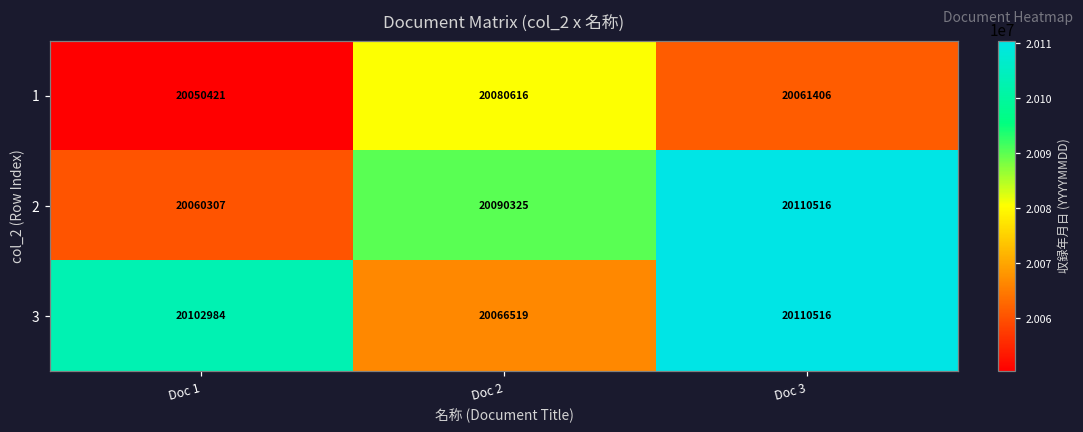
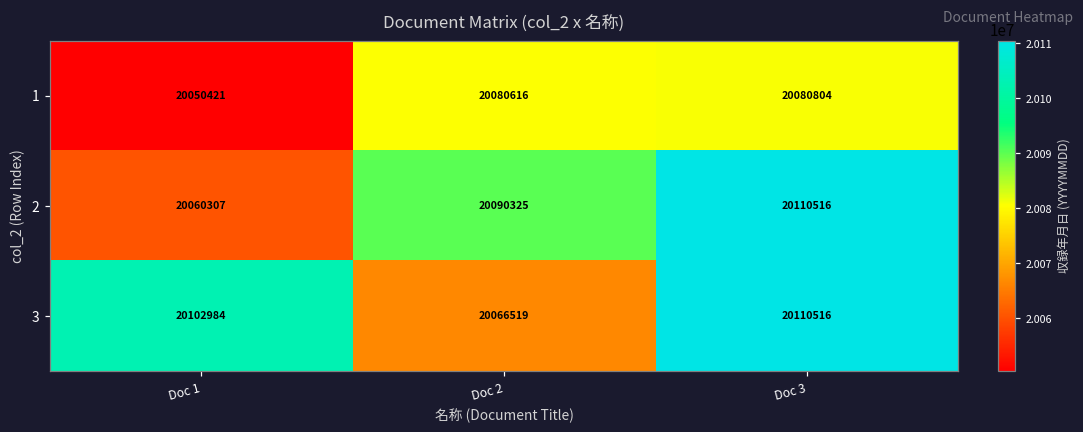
1, Doc 3: 20061406 -> 20080804
